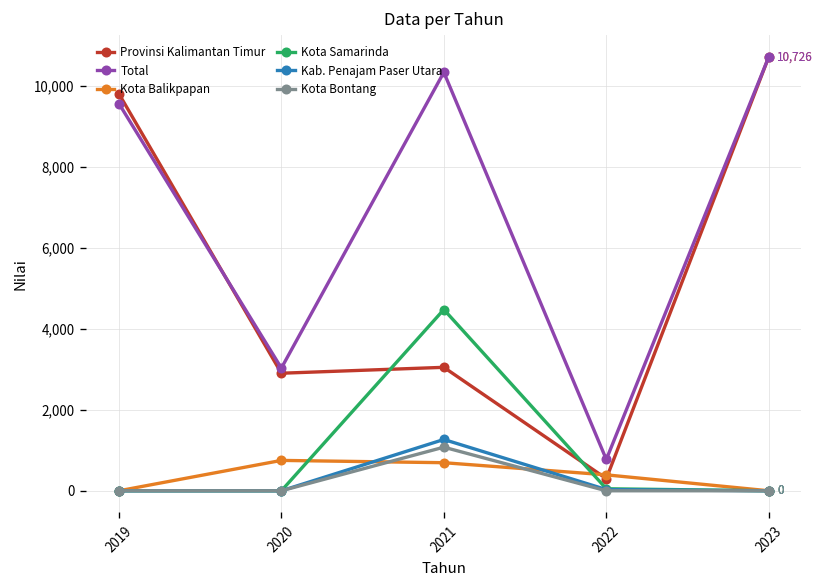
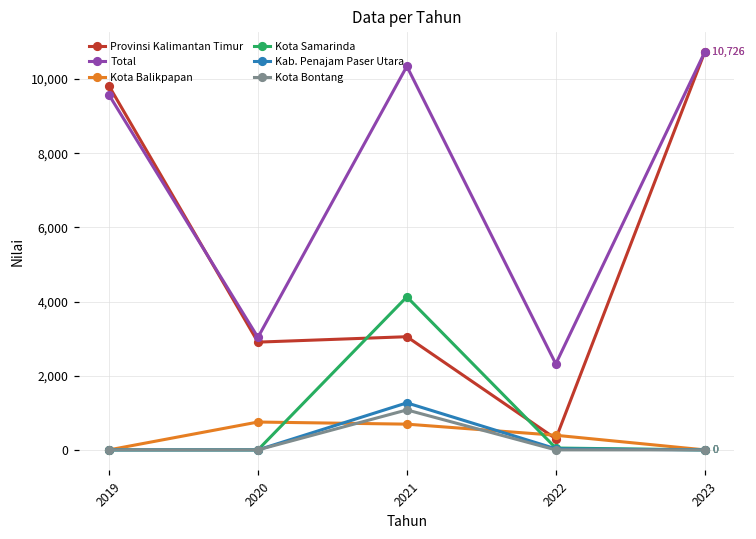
Kota Samarinda, 2021: 4,500 -> 4,100
Total, 2022: 800 -> 2,300
